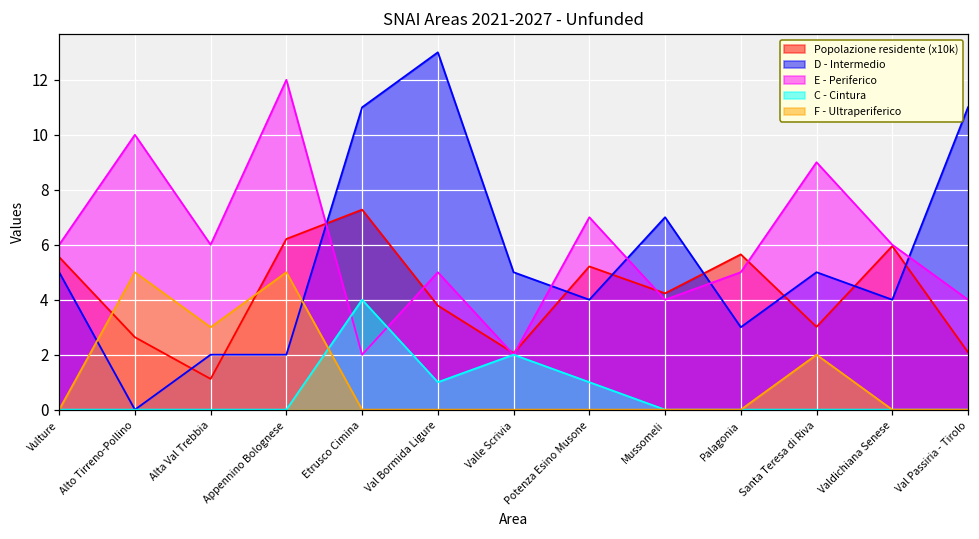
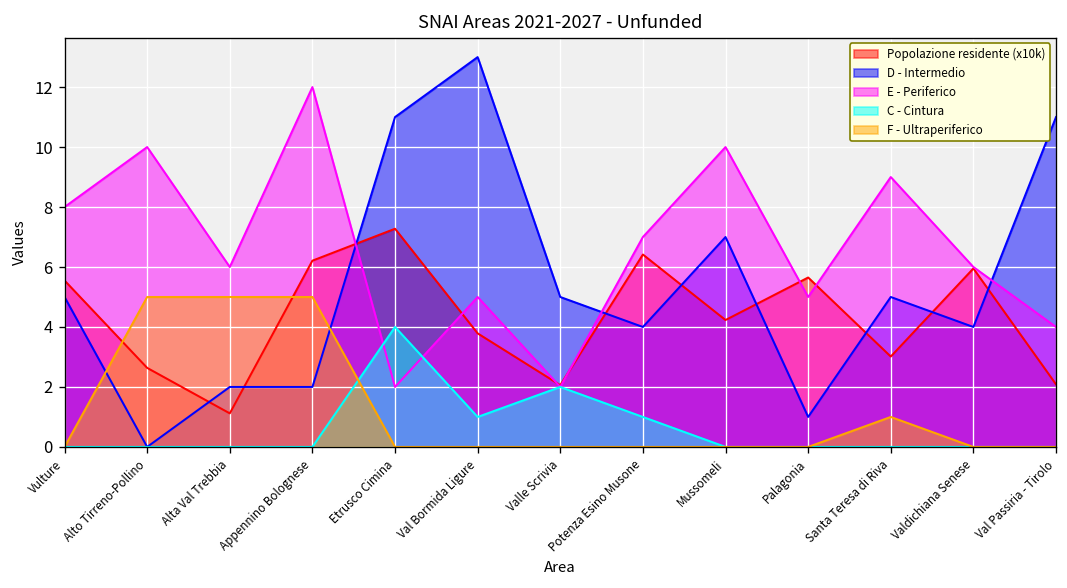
E - Periferico, Vulture: 6 -> 8
F - Ultraperiferico, Alta Val Trebbia: 3 -> 5
Popolazione residente (x10k), Potenza Esino Musone: 5.2 -> 6.4
E - Periferico, Mussomeli: 4 -> 10
D - Intermedio, Palagonia: 3 -> 1
F - Ultraperiferico, Santa Teresa di Riva: 2 -> 1
